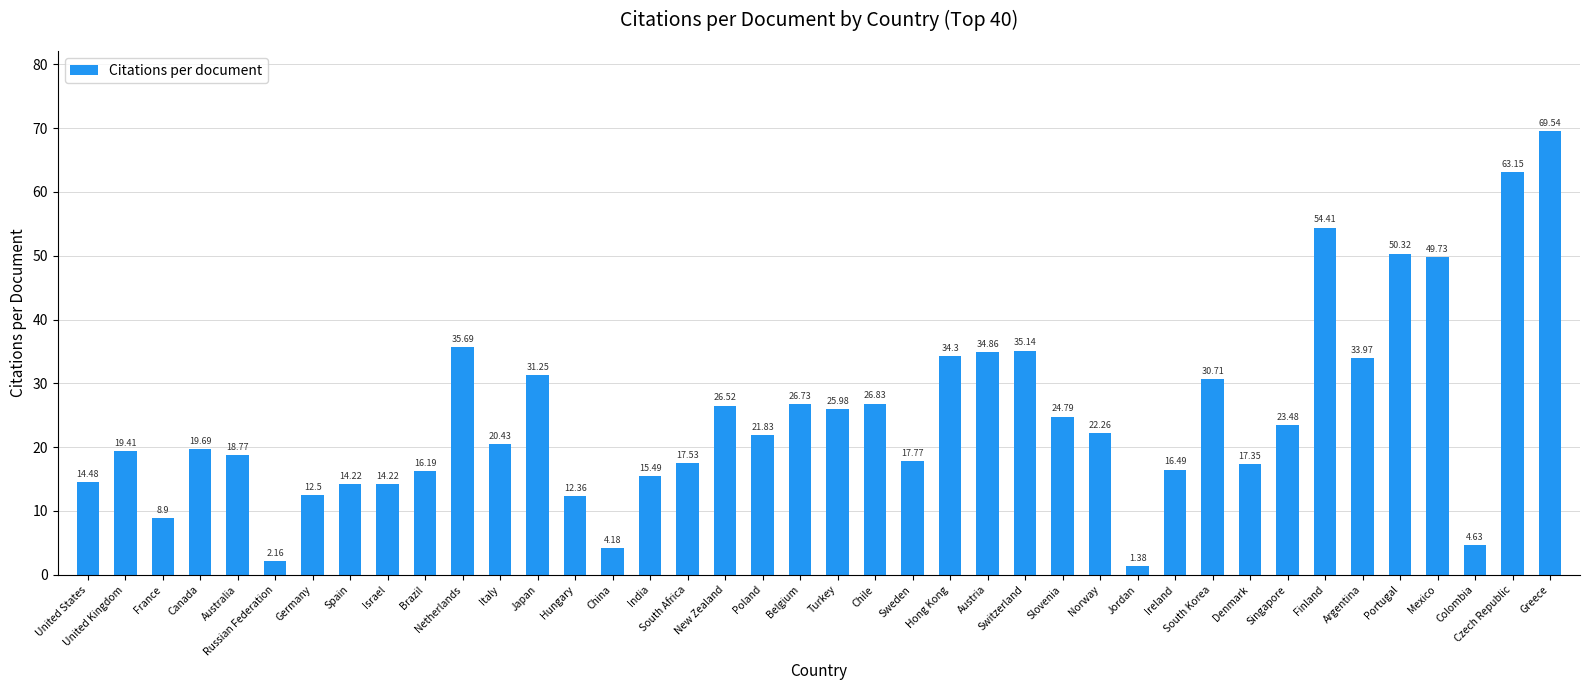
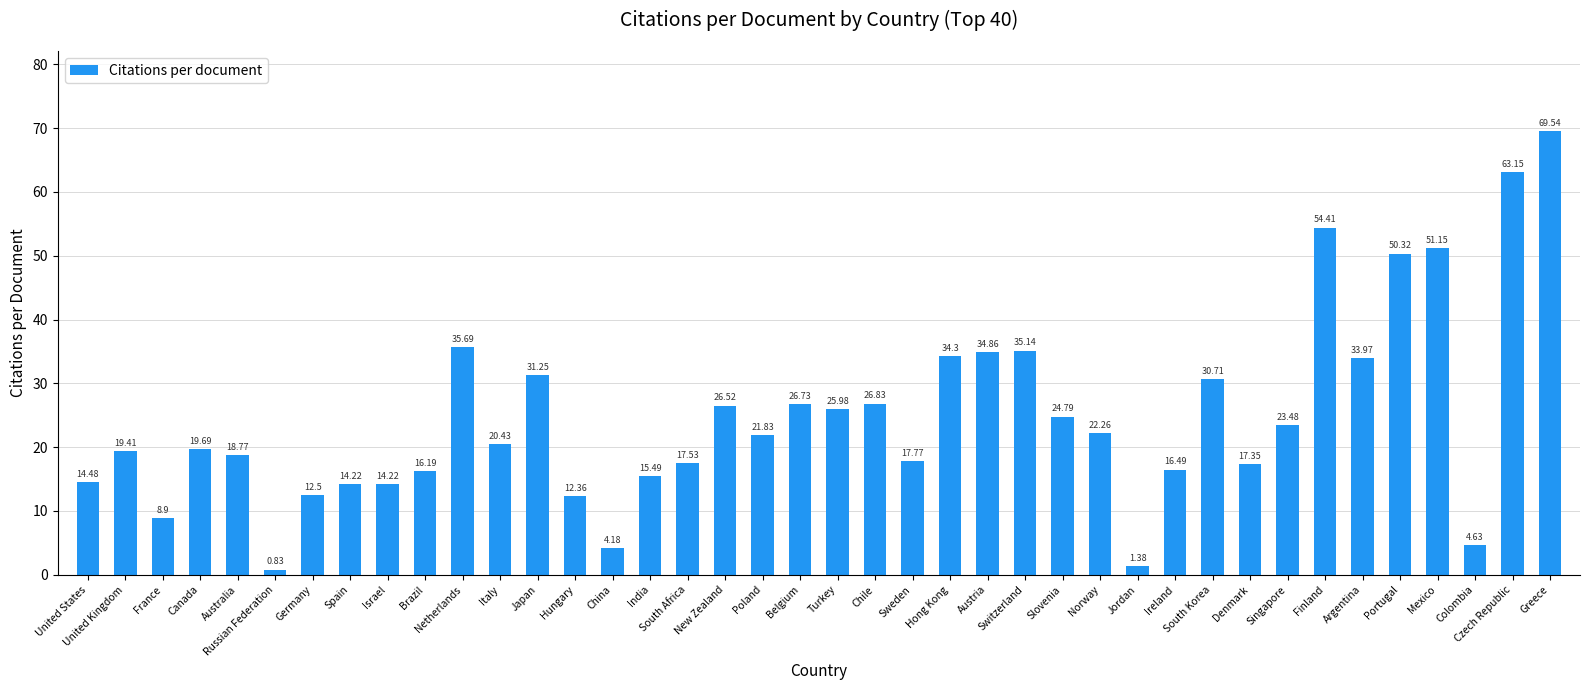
Russian Federation: 2.16 -> 0.83
Mexico: 49.73 -> 51.15
